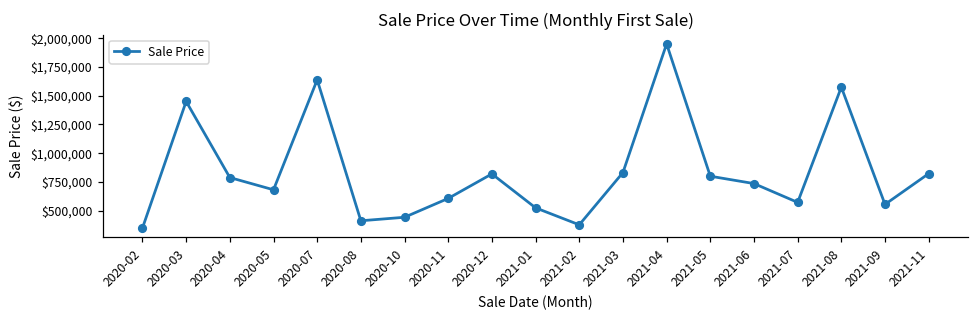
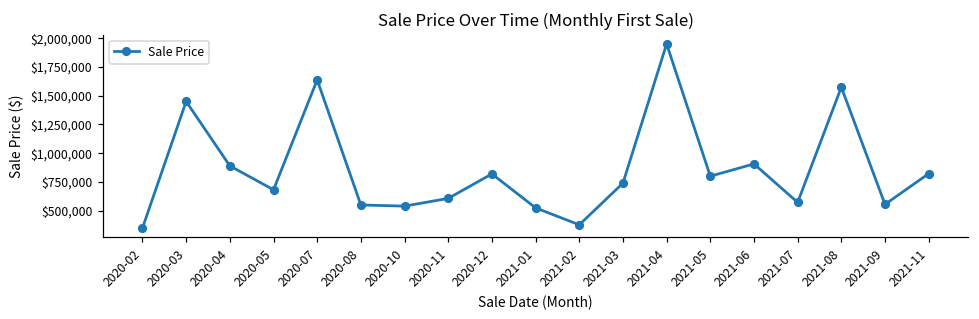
2020-04: $790,000 -> $890,000
2020-08: $410,000 -> $550,000
2020-10: $440,000 -> $540,000
2021-03: $830,000 -> $740,000
2021-06: $740,000 -> $910,000
